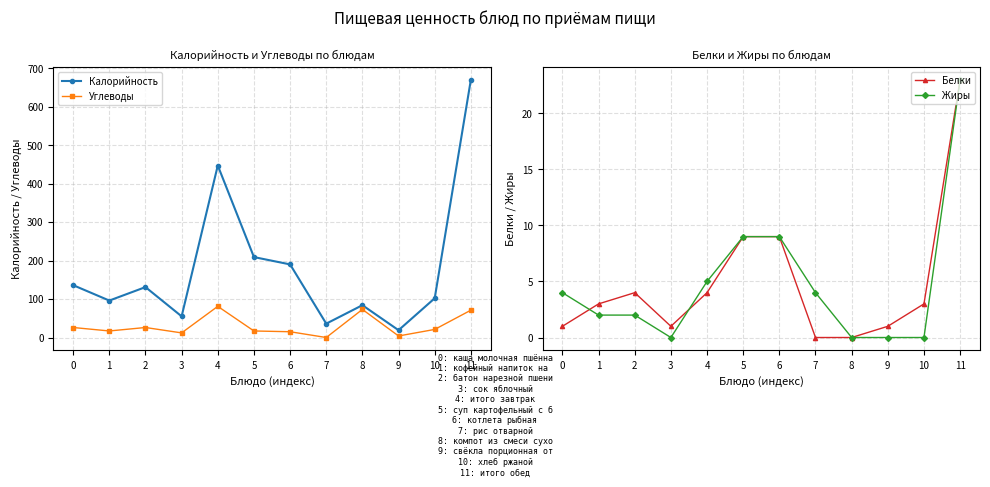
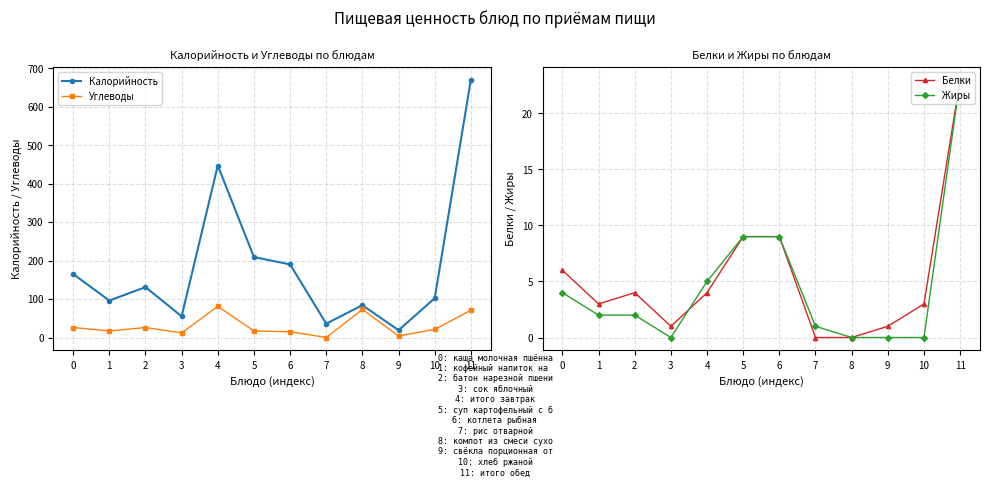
Калорийность и Углеводы по блюдам, Калорийность, 0: 140 -> 170
Белки и Жиры по блюдам, Белки, 0: 1 -> 6
Белки и Жиры по блюдам, Жиры, 7: 4 -> 1
